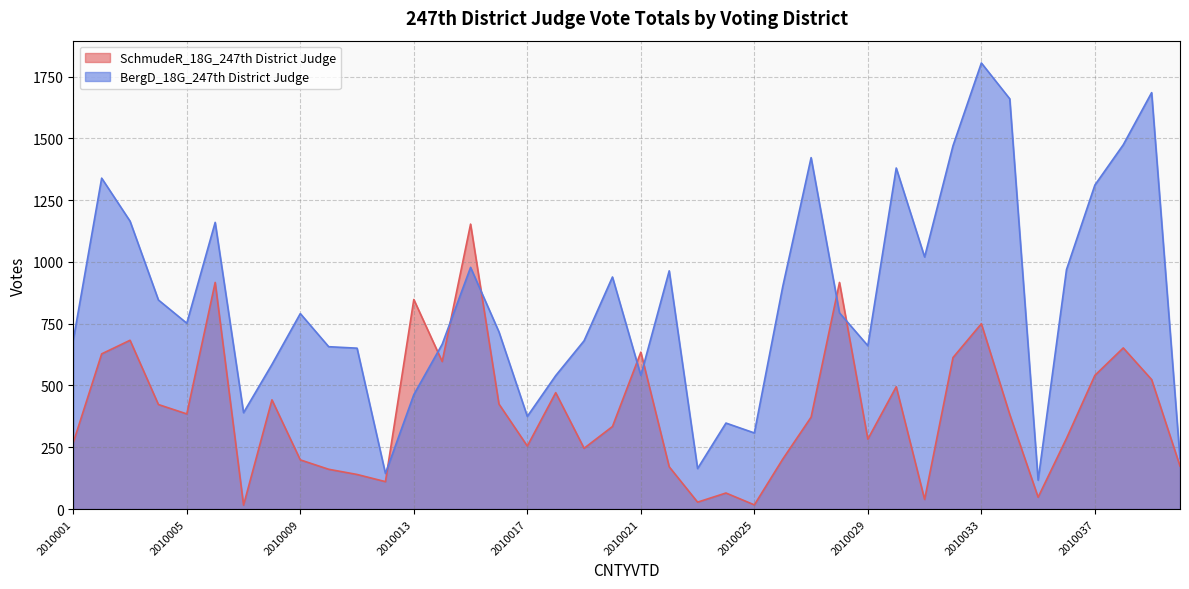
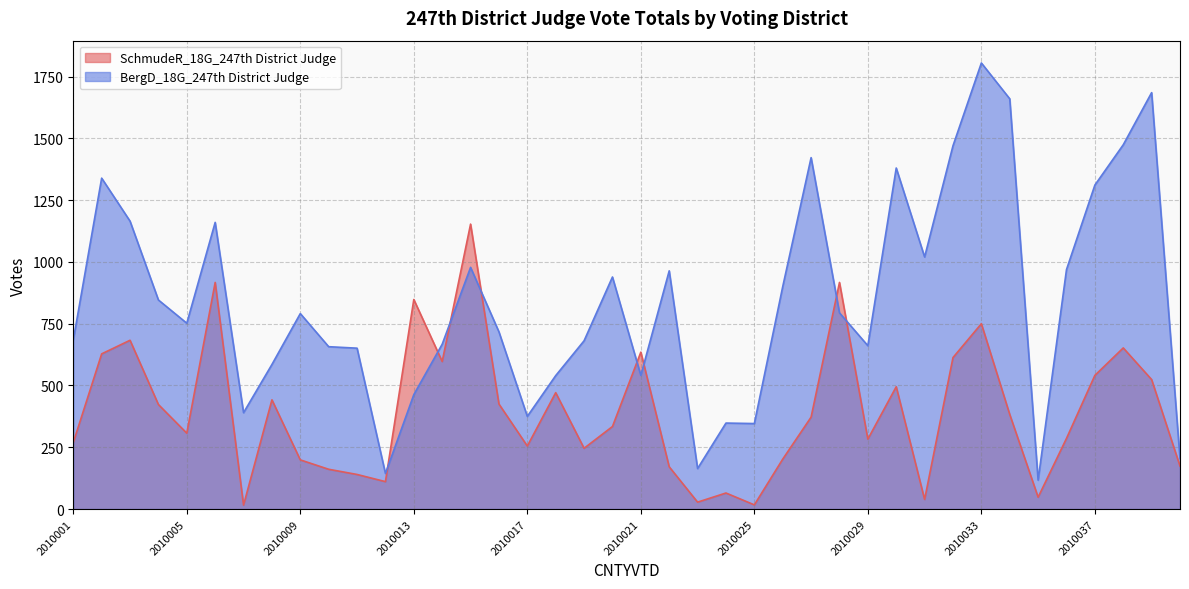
SchmudeR_18G_247th District Judge, 2010005: 390 -> 310
BergD_18G_247th District Judge, 2010025: 310 -> 350
